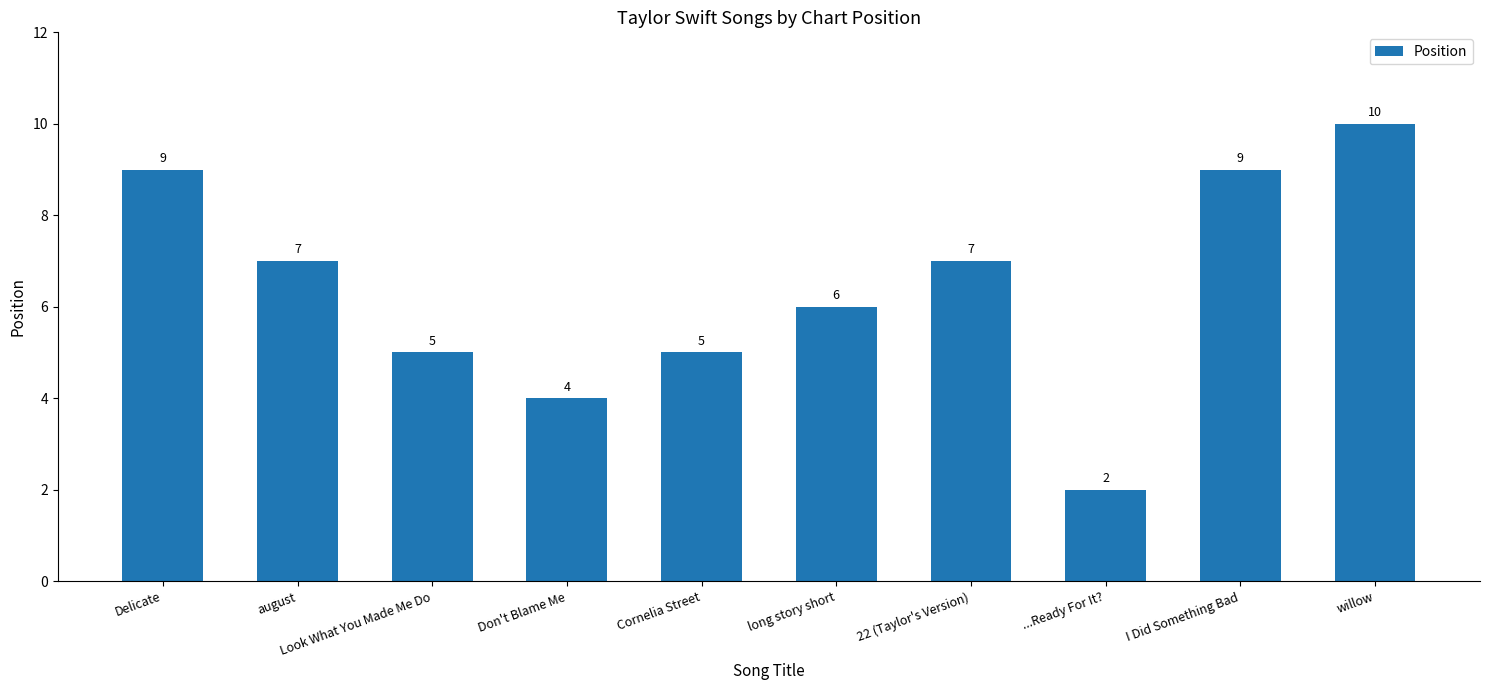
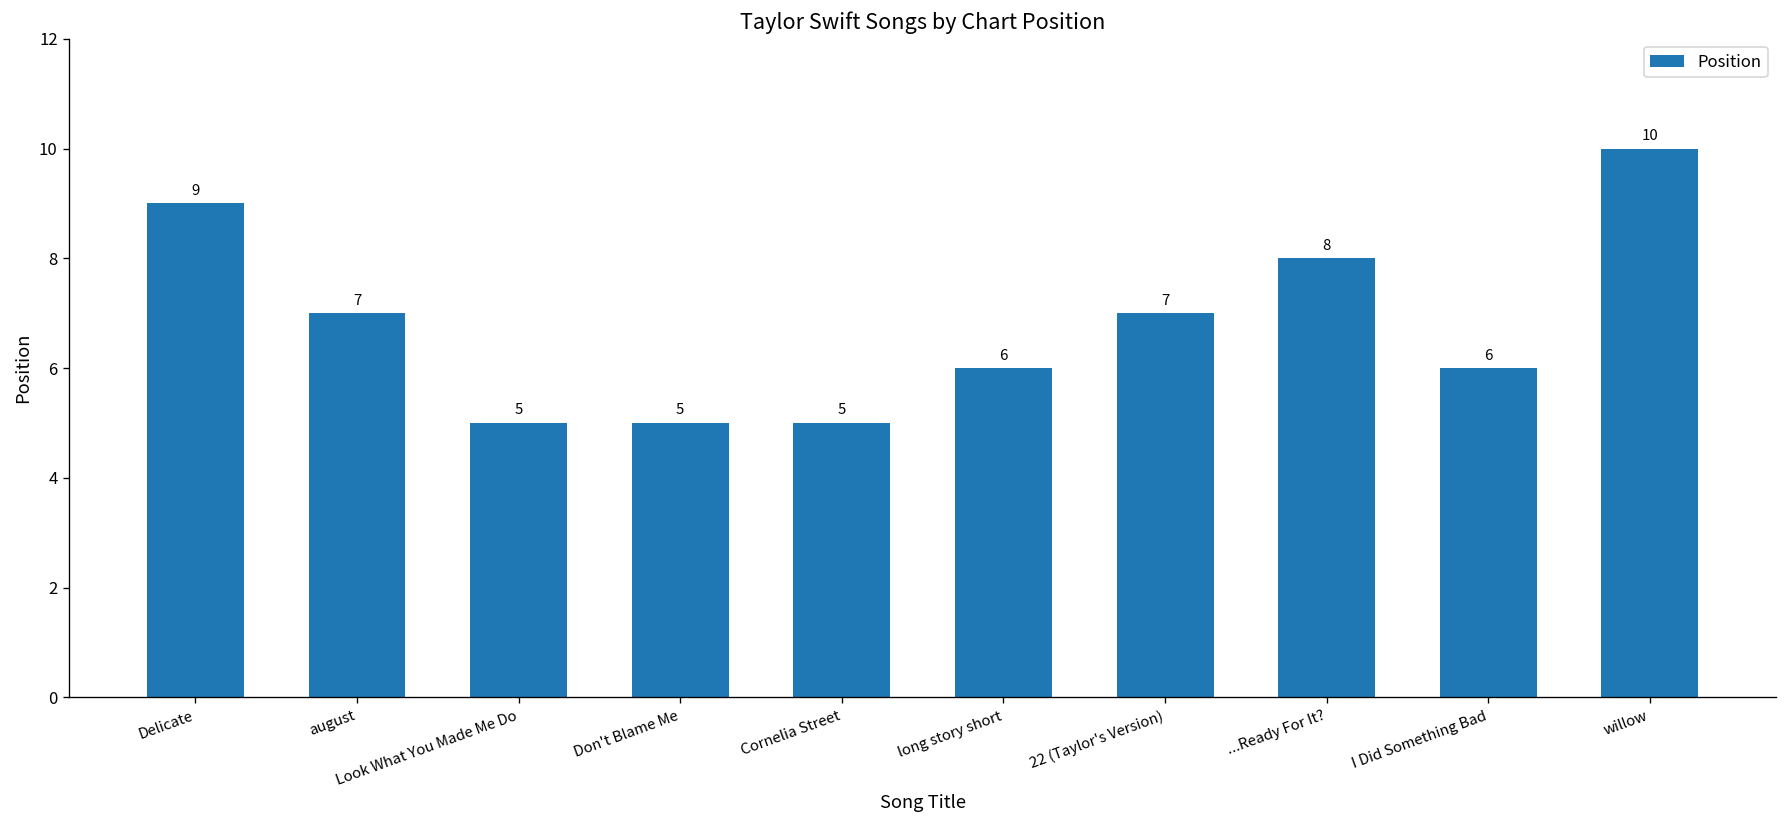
Don't Blame Me: 4 -> 5
...Ready For It?: 2 -> 8
I Did Something Bad: 9 -> 6
